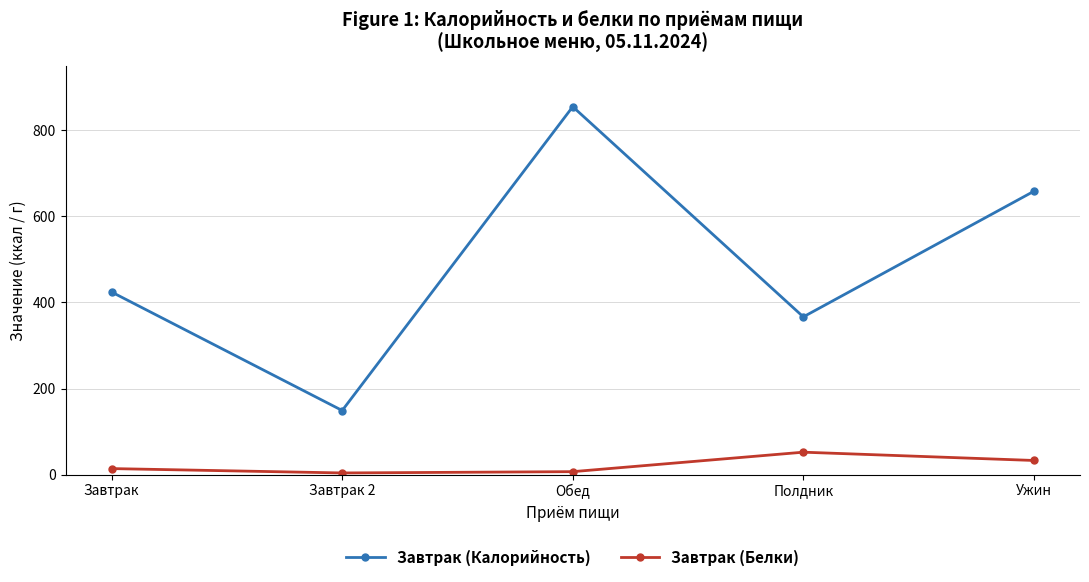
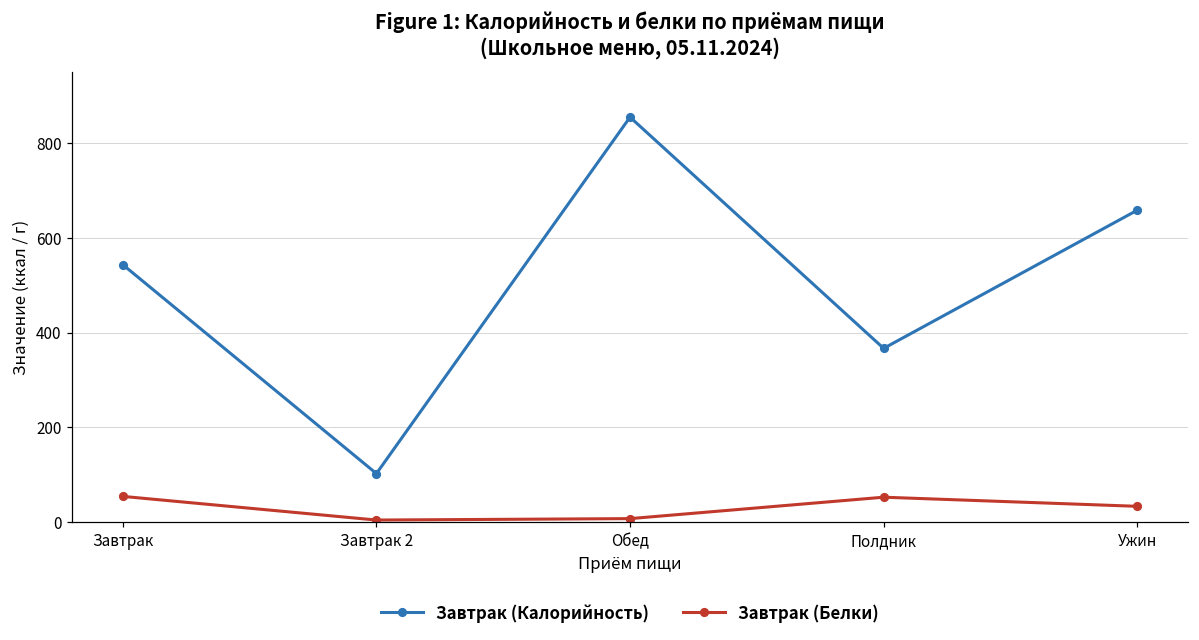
Завтрак (Калорийность), Завтрак: 420 -> 540
Завтрак (Белки), Завтрак: 10 -> 50
Завтрак (Калорийность), Завтрак 2: 150 -> 100
